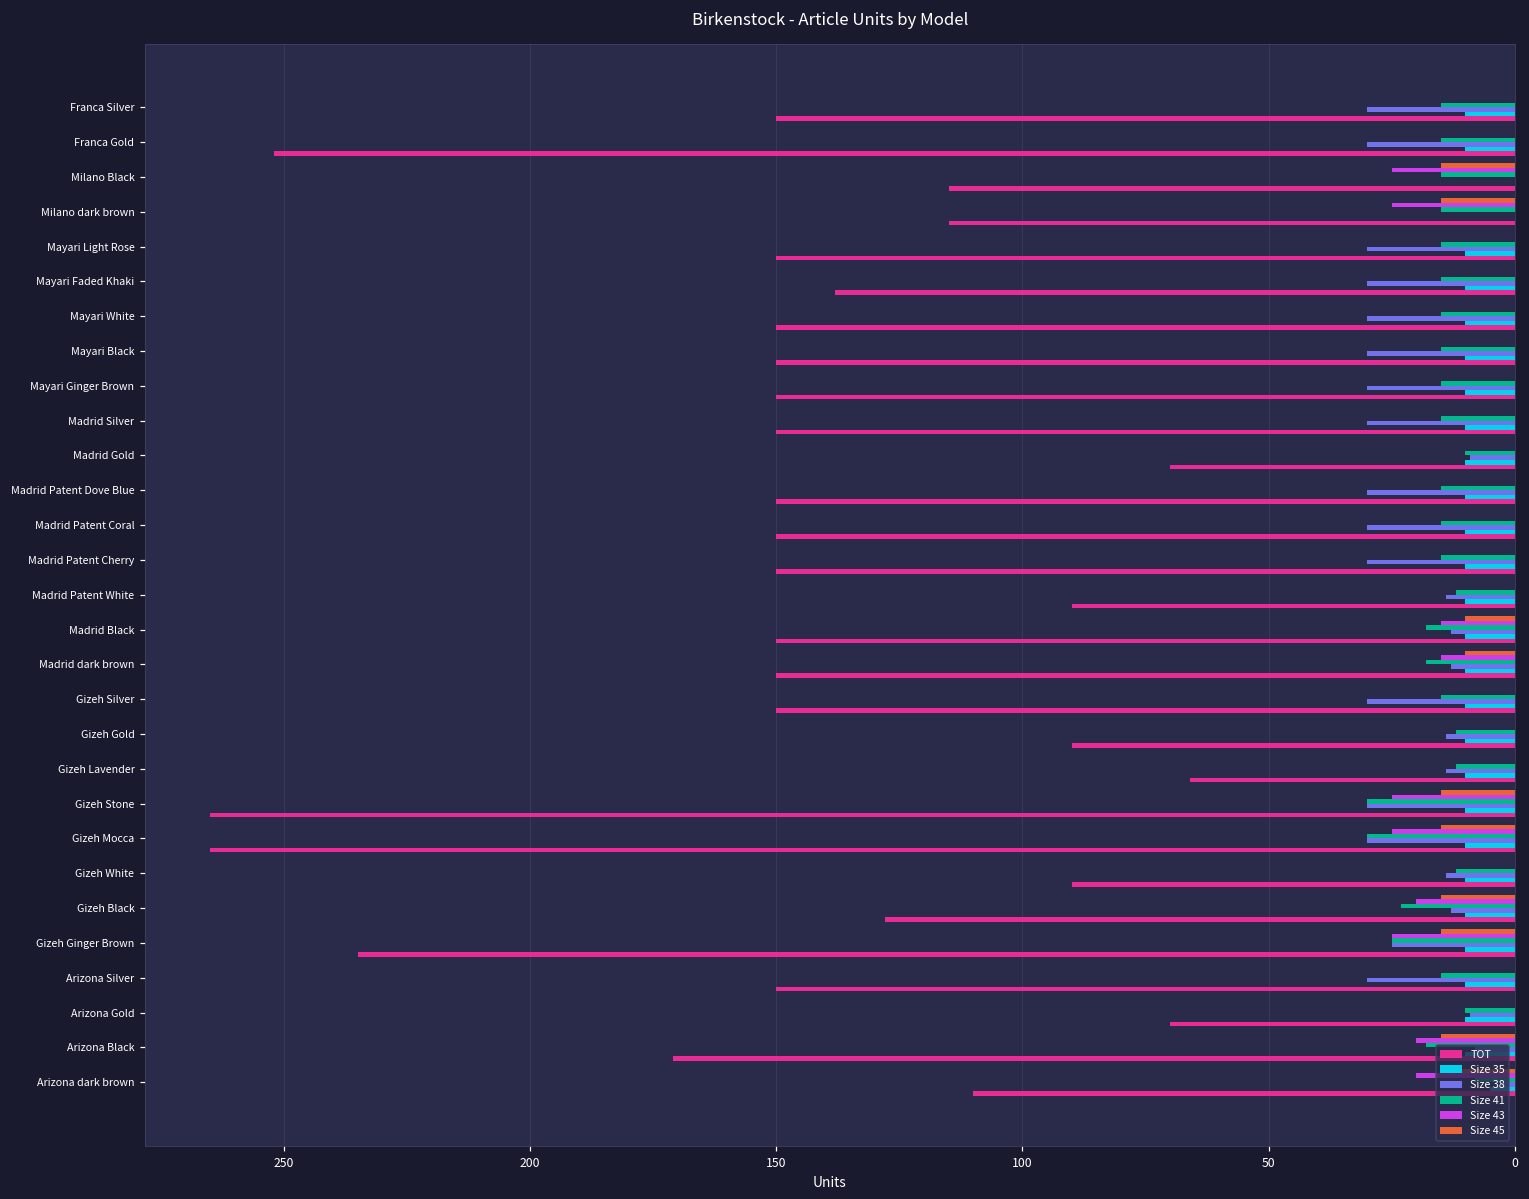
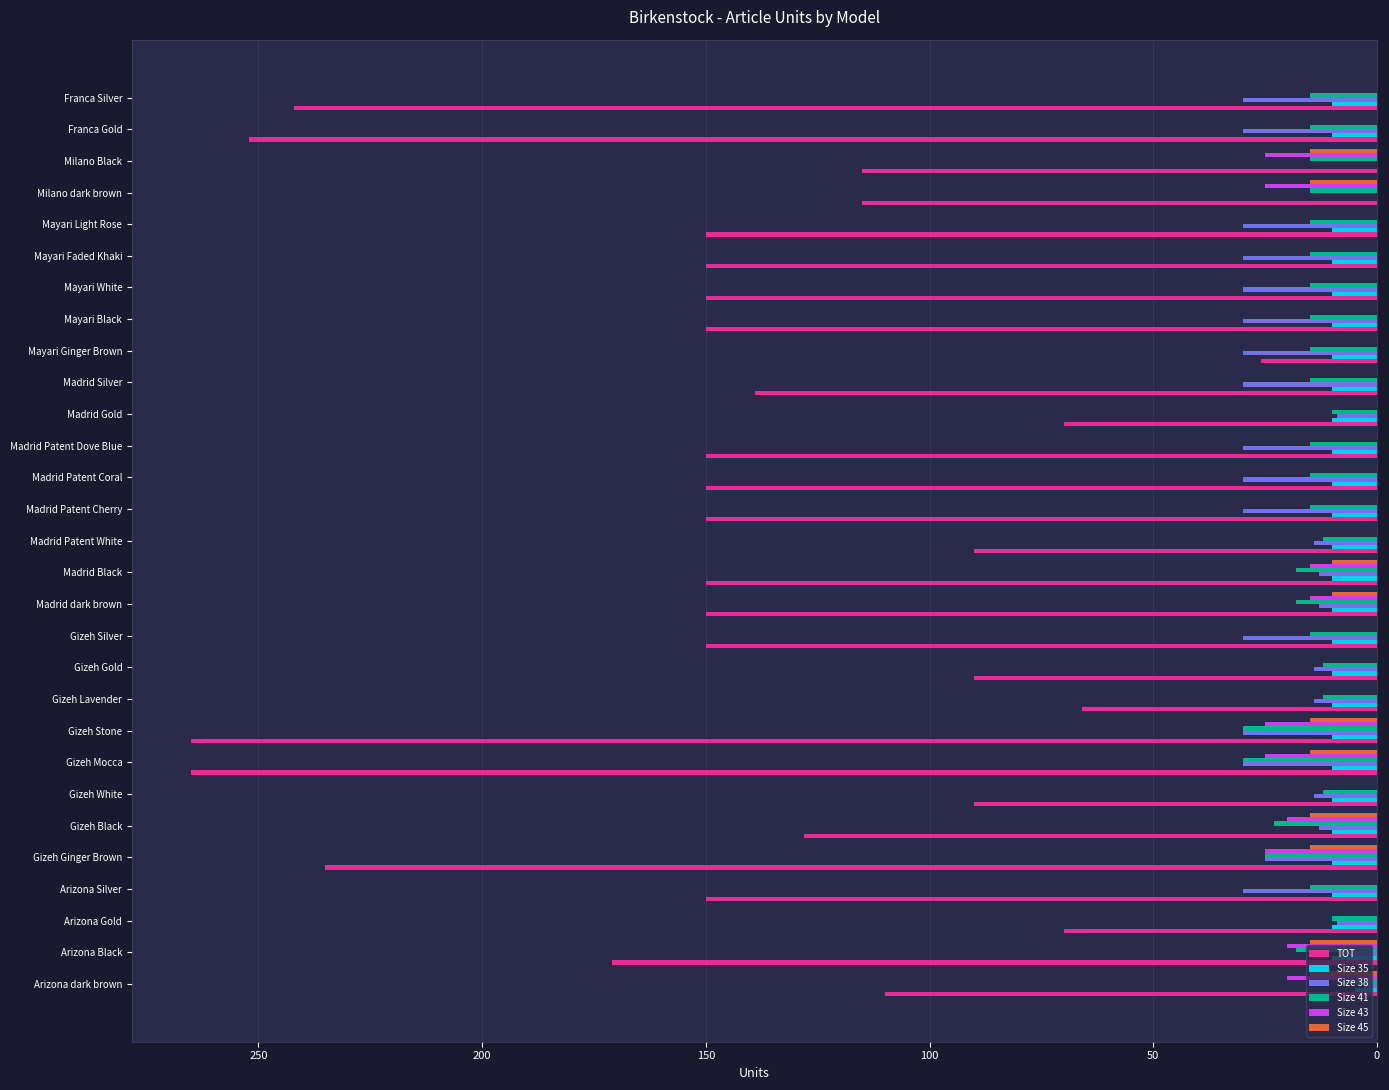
TOT, Franca Silver: 150 -> 242
TOT, Mayari Faded Khaki: 138 -> 150
TOT, Mayari Ginger Brown: 150 -> 26
TOT, Madrid Silver: 150 -> 139
